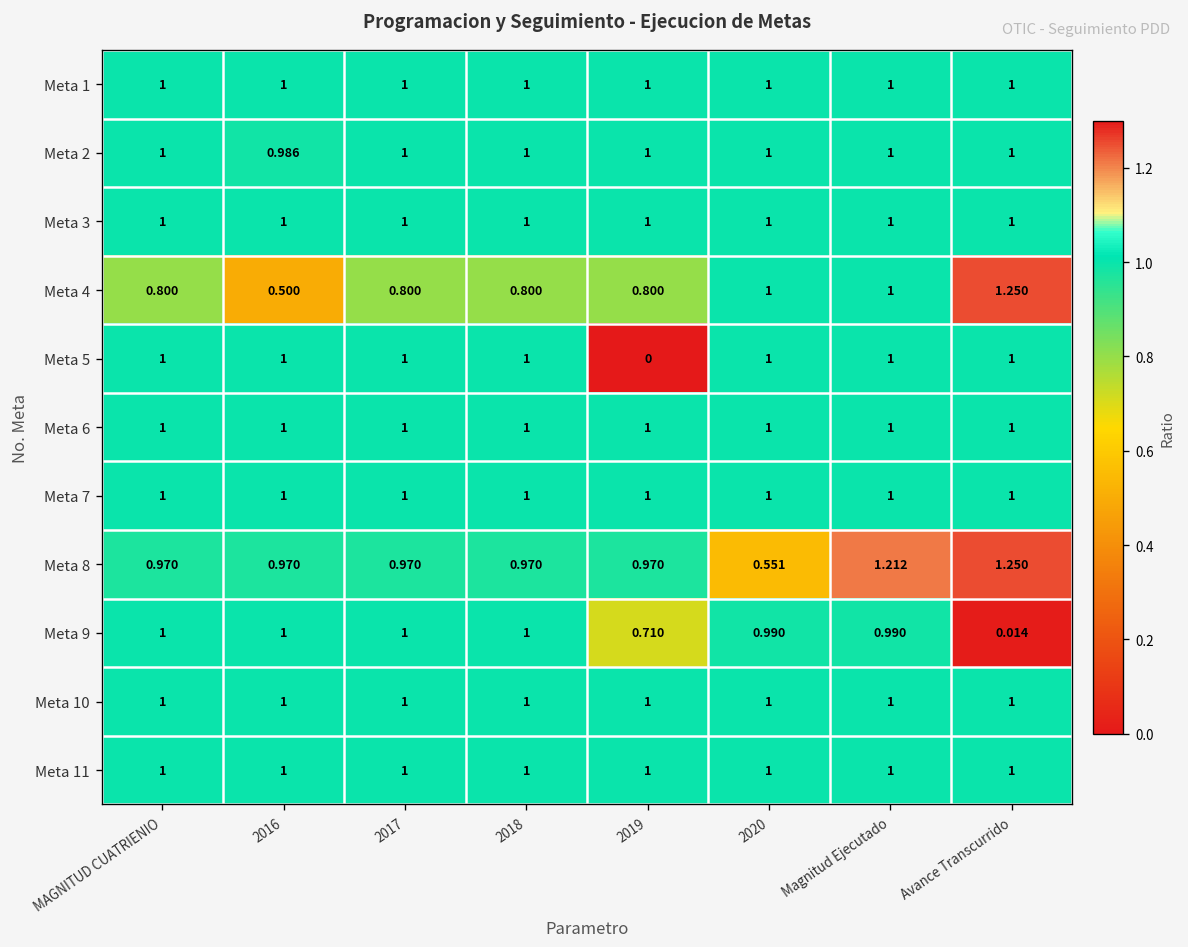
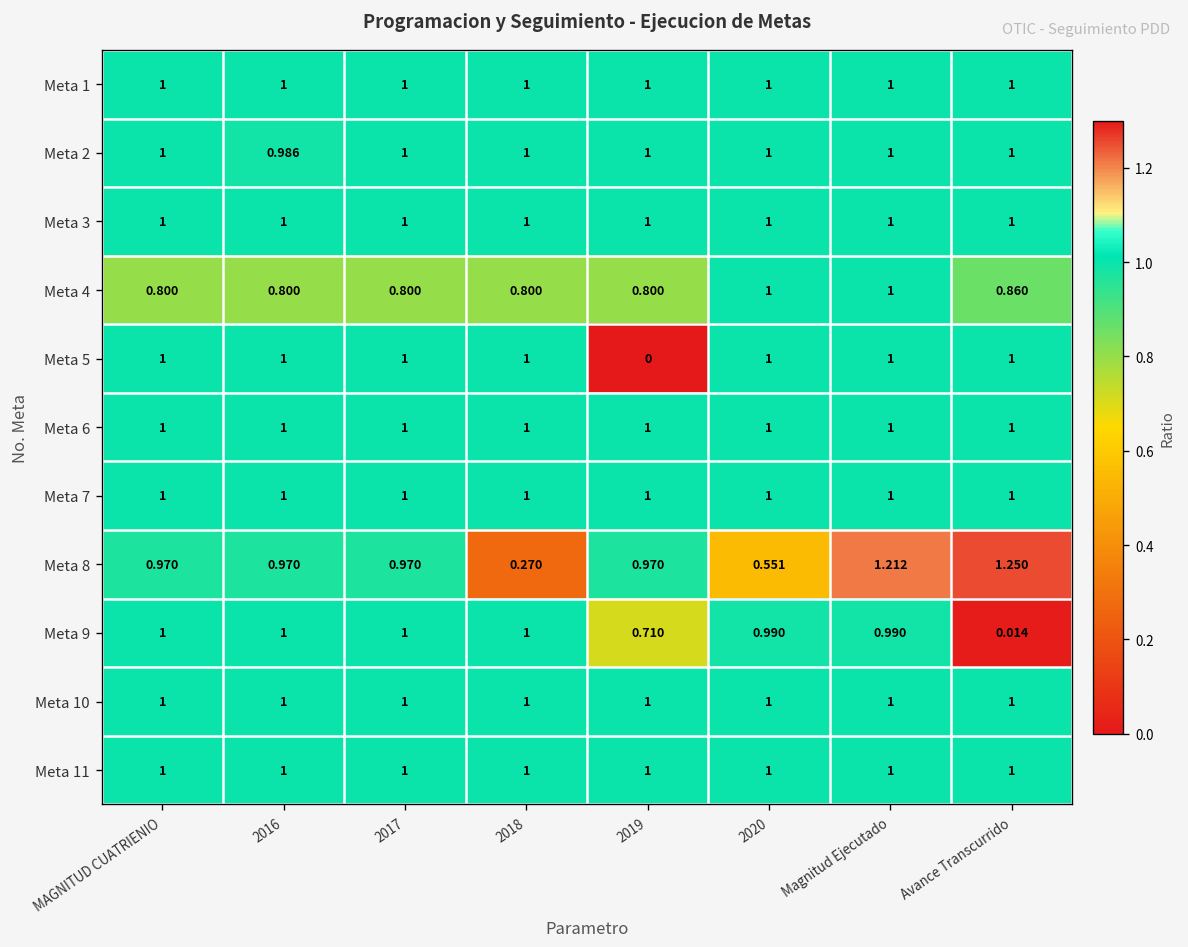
Meta 4, 2016: 0.500 -> 0.800
Meta 4, Avance Transcurrido: 1.250 -> 0.860
Meta 8, 2018: 0.970 -> 0.270
